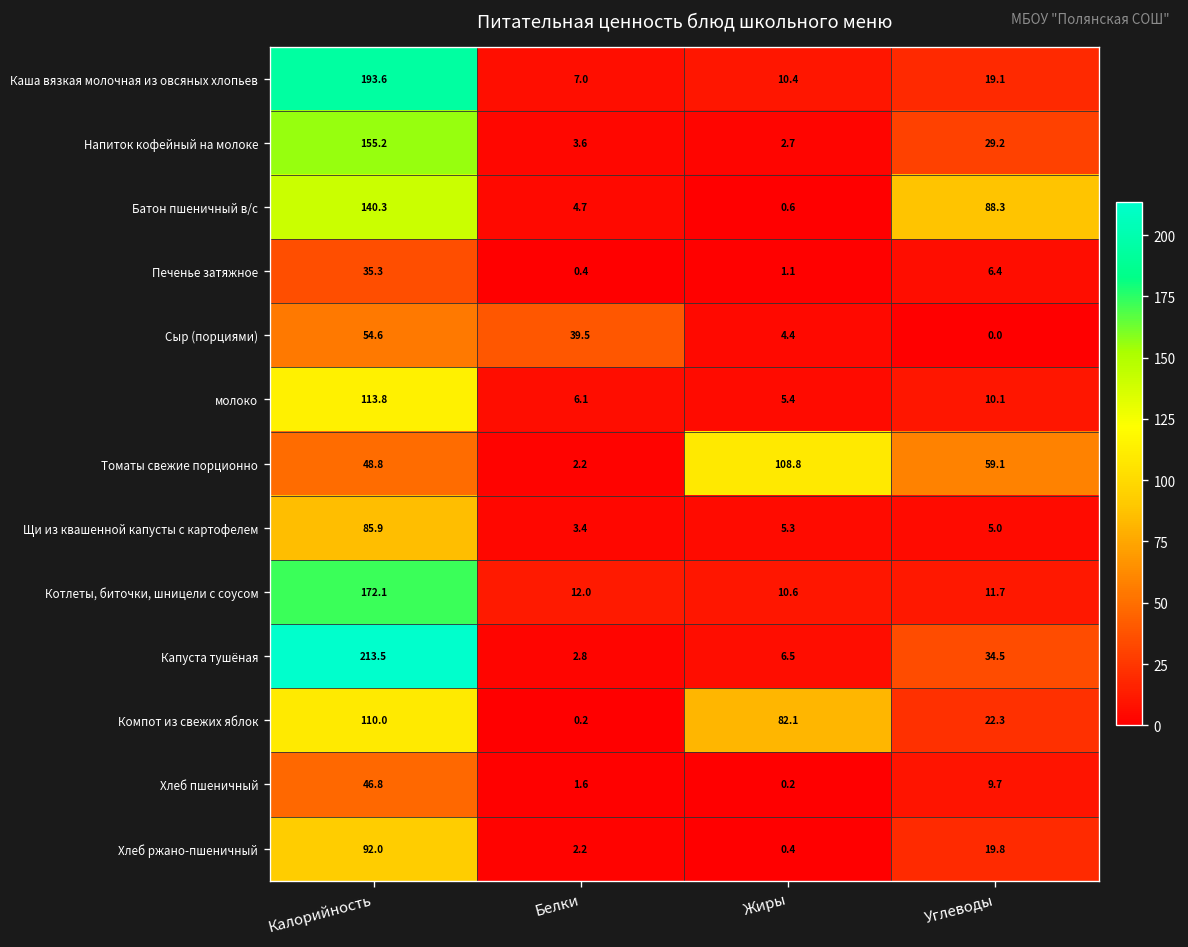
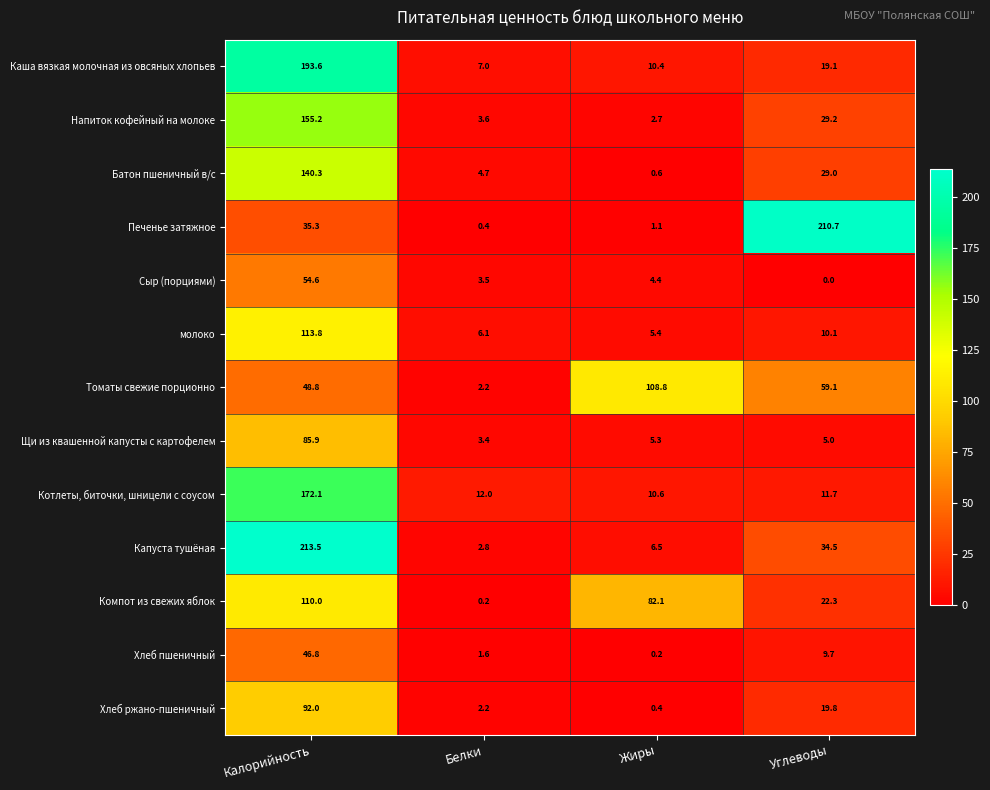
Батон пшеничный в/с, Углеводы: 88.3 -> 29.0
Печенье затяжное, Углеводы: 6.4 -> 210.7
Сыр (порциями), Белки: 39.5 -> 3.5
